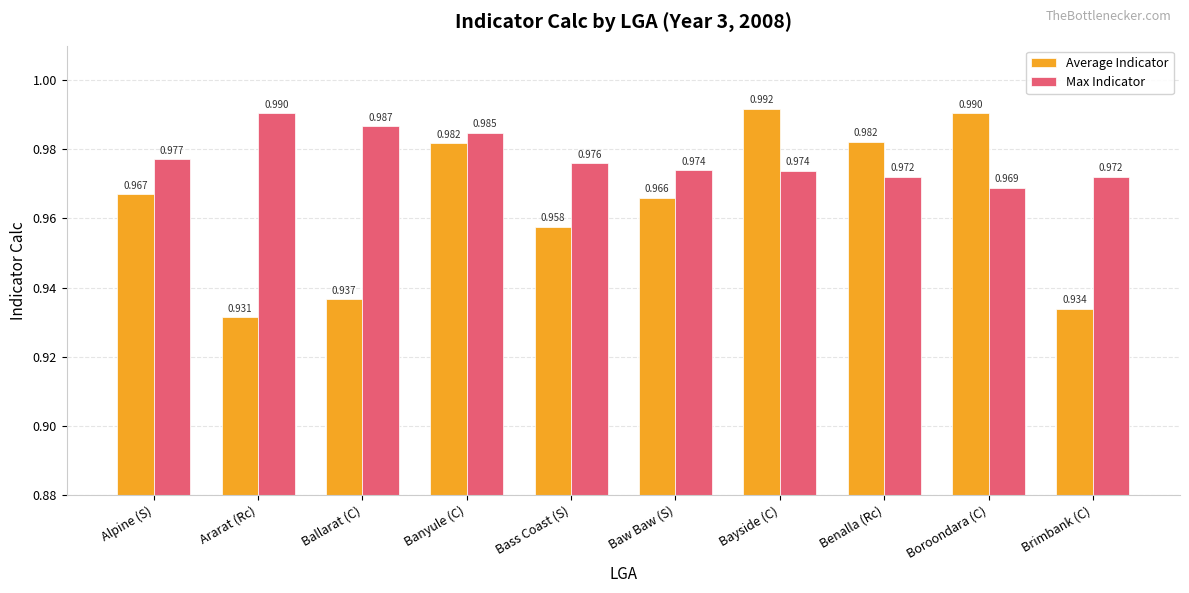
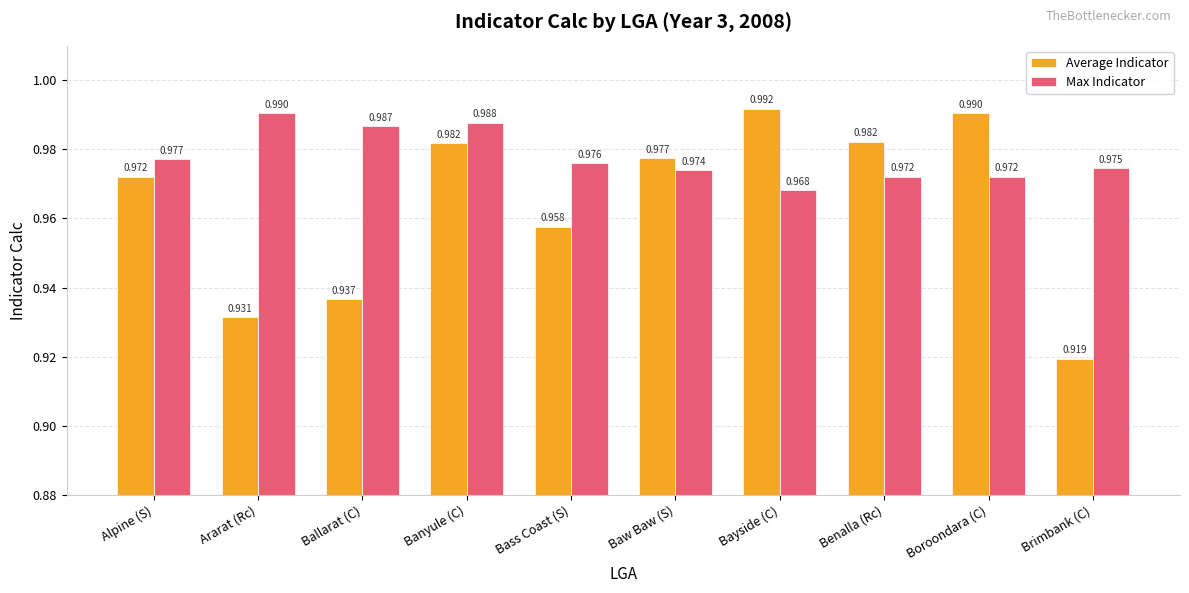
Average Indicator, Alpine (S): 0.967 -> 0.972
Max Indicator, Banyule (C): 0.985 -> 0.988
Average Indicator, Baw Baw (S): 0.966 -> 0.977
Max Indicator, Bayside (C): 0.974 -> 0.968
Max Indicator, Boroondara (C): 0.969 -> 0.972
Average Indicator, Brimbank (C): 0.934 -> 0.919
Max Indicator, Brimbank (C): 0.972 -> 0.975
